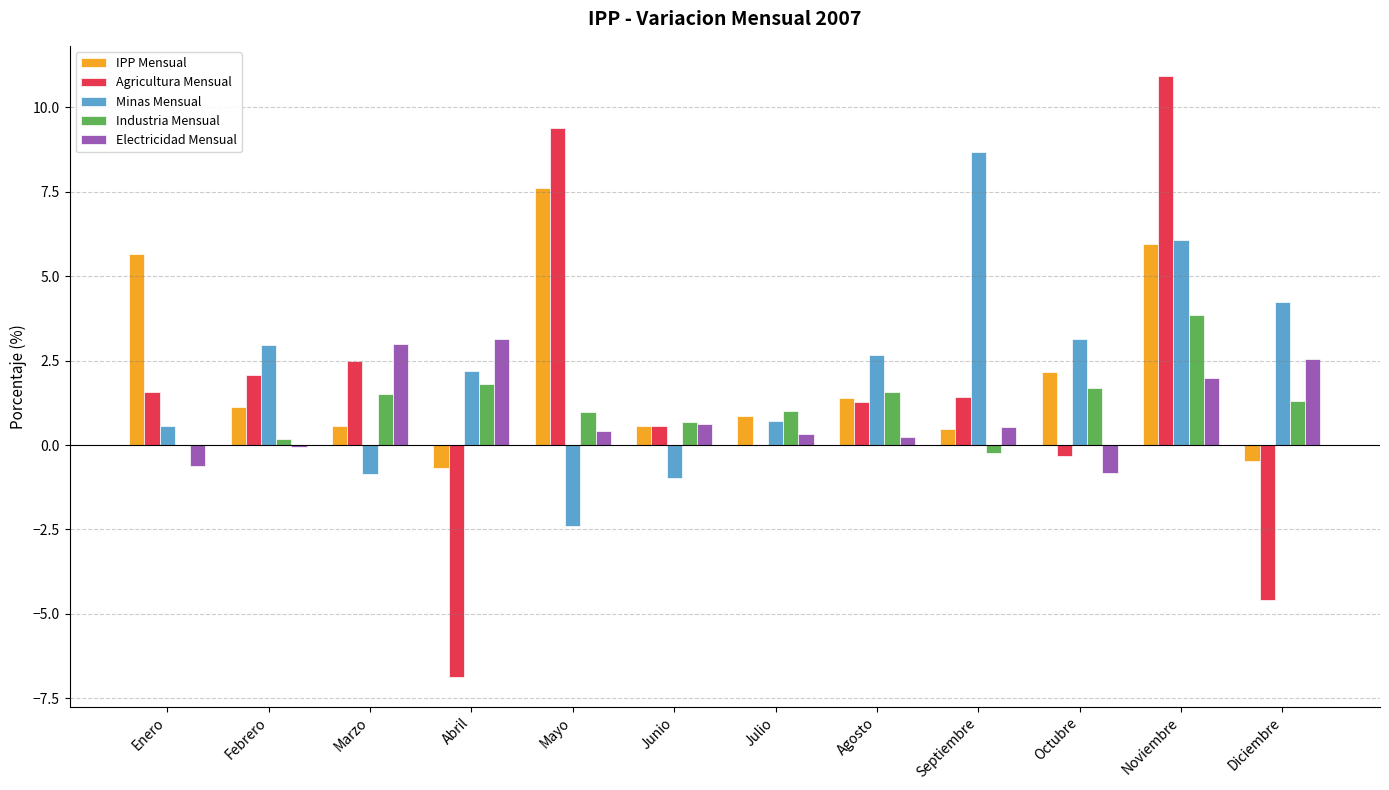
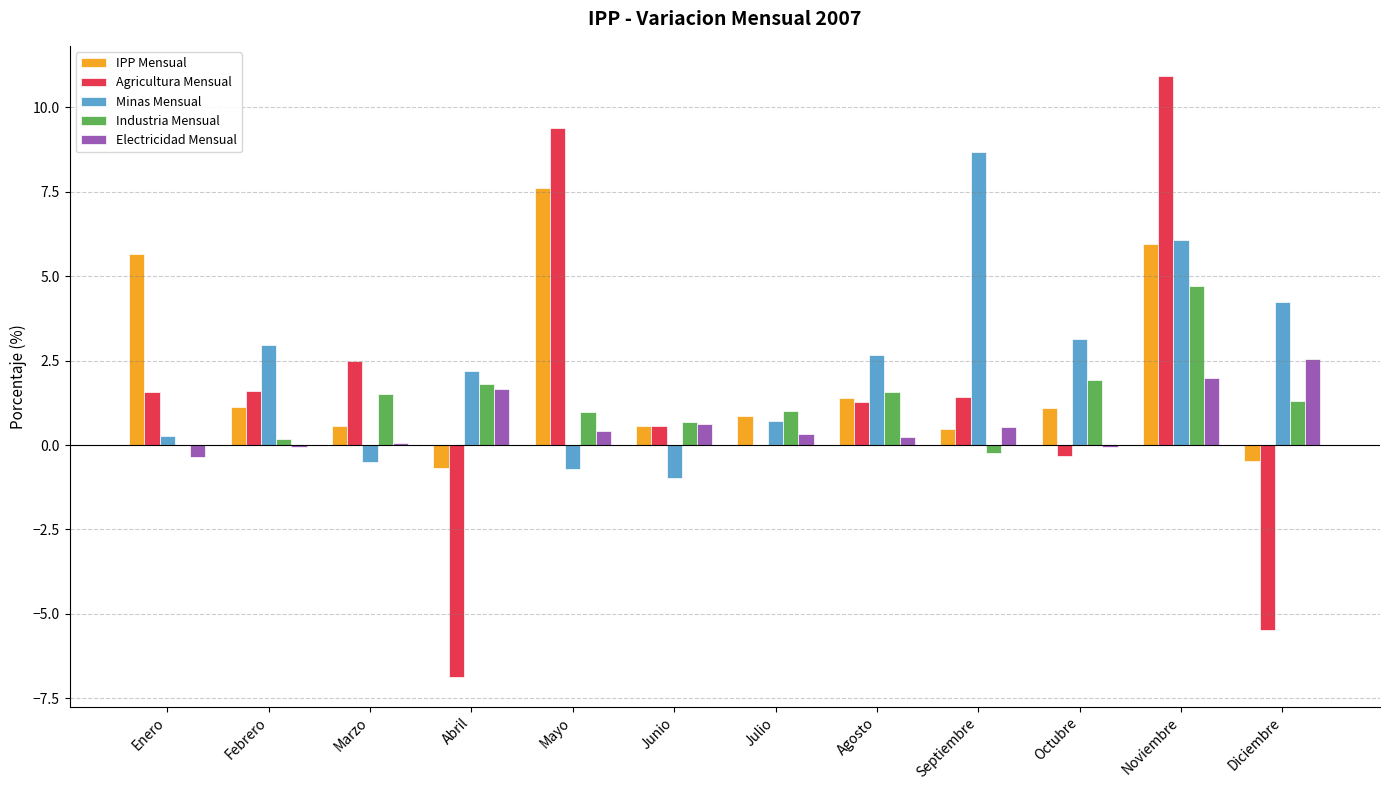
Minas Mensual, Enero: 0.6 -> 0.3
Electricidad Mensual, Enero: -0.6 -> -0.4
Agricultura Mensual, Febrero: 2.1 -> 1.6
Minas Mensual, Marzo: -0.9 -> -0.5
Electricidad Mensual, Marzo: 3.0 -> 0.1
Electricidad Mensual, Abril: 3.1 -> 1.7
Minas Mensual, Mayo: -2.4 -> -0.7
IPP Mensual, Octubre: 2.2 -> 1.1
Industria Mensual, Octubre: 1.7 -> 1.9
Electricidad Mensual, Octubre: -0.8 -> -0.1
Industria Mensual, Noviembre: 3.8 -> 4.7
Agricultura Mensual, Diciembre: -4.6 -> -5.5
